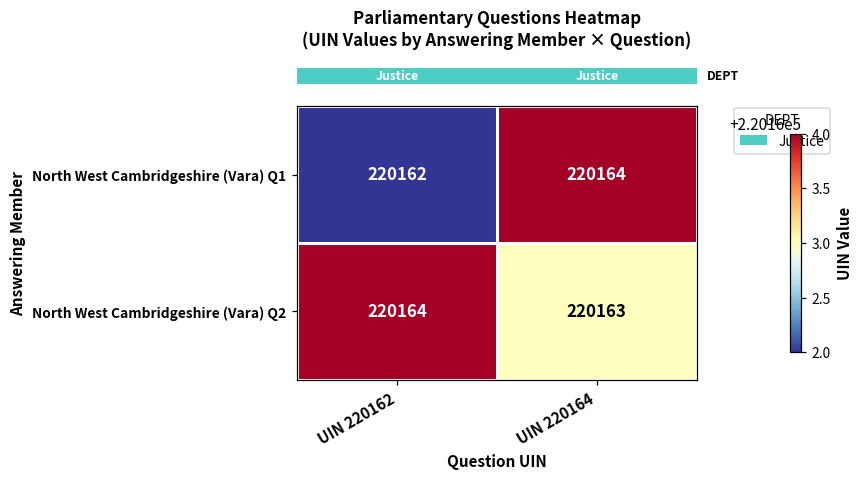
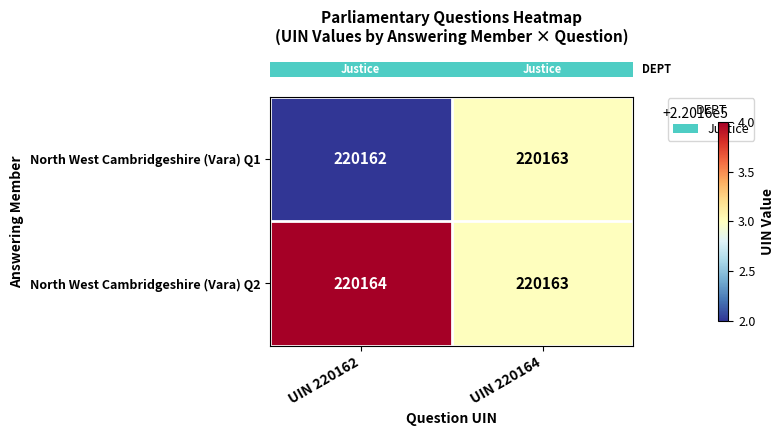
North West Cambridgeshire (Vara) Q1, UIN 220164: 220164 -> 220163
